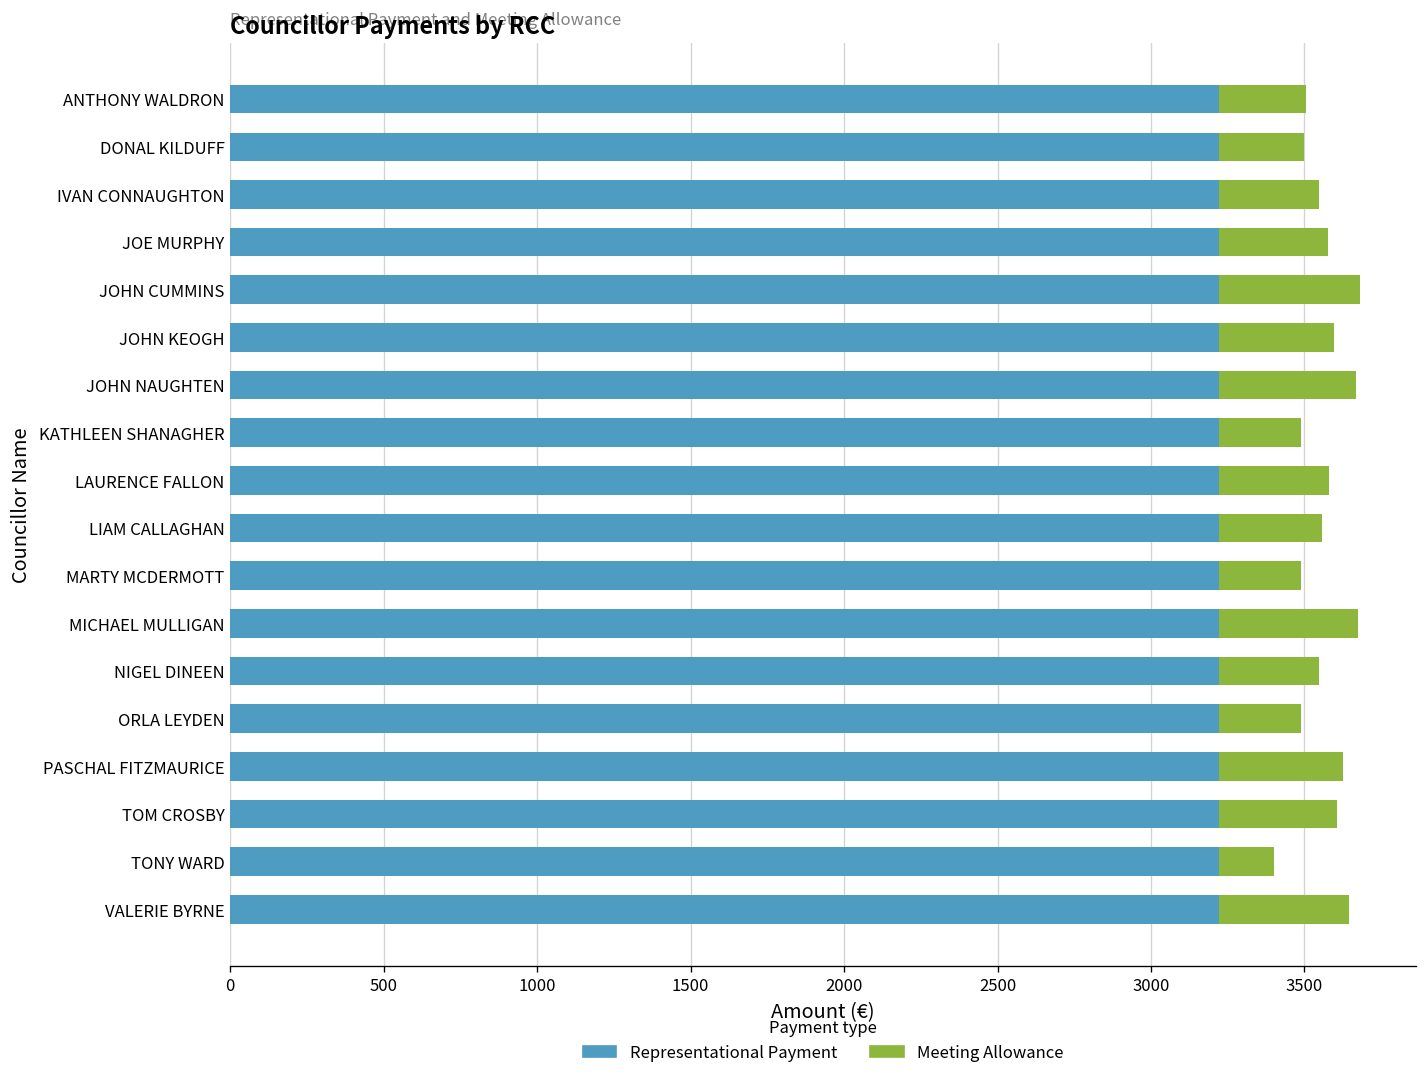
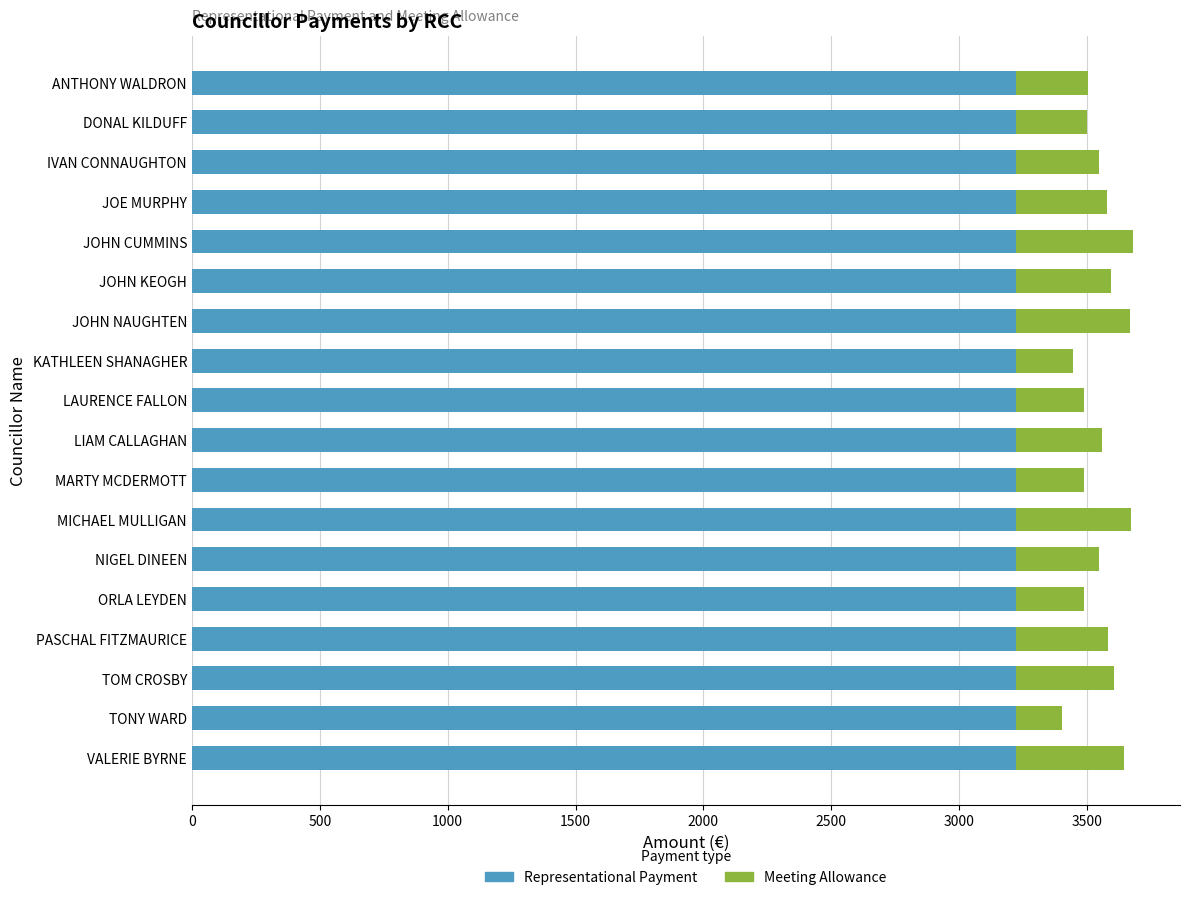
Meeting Allowance, KATHLEEN SHANAGHER: 270 -> 230
Meeting Allowance, LAURENCE FALLON: 360 -> 270
Meeting Allowance, PASCHAL FITZMAURICE: 400 -> 360
